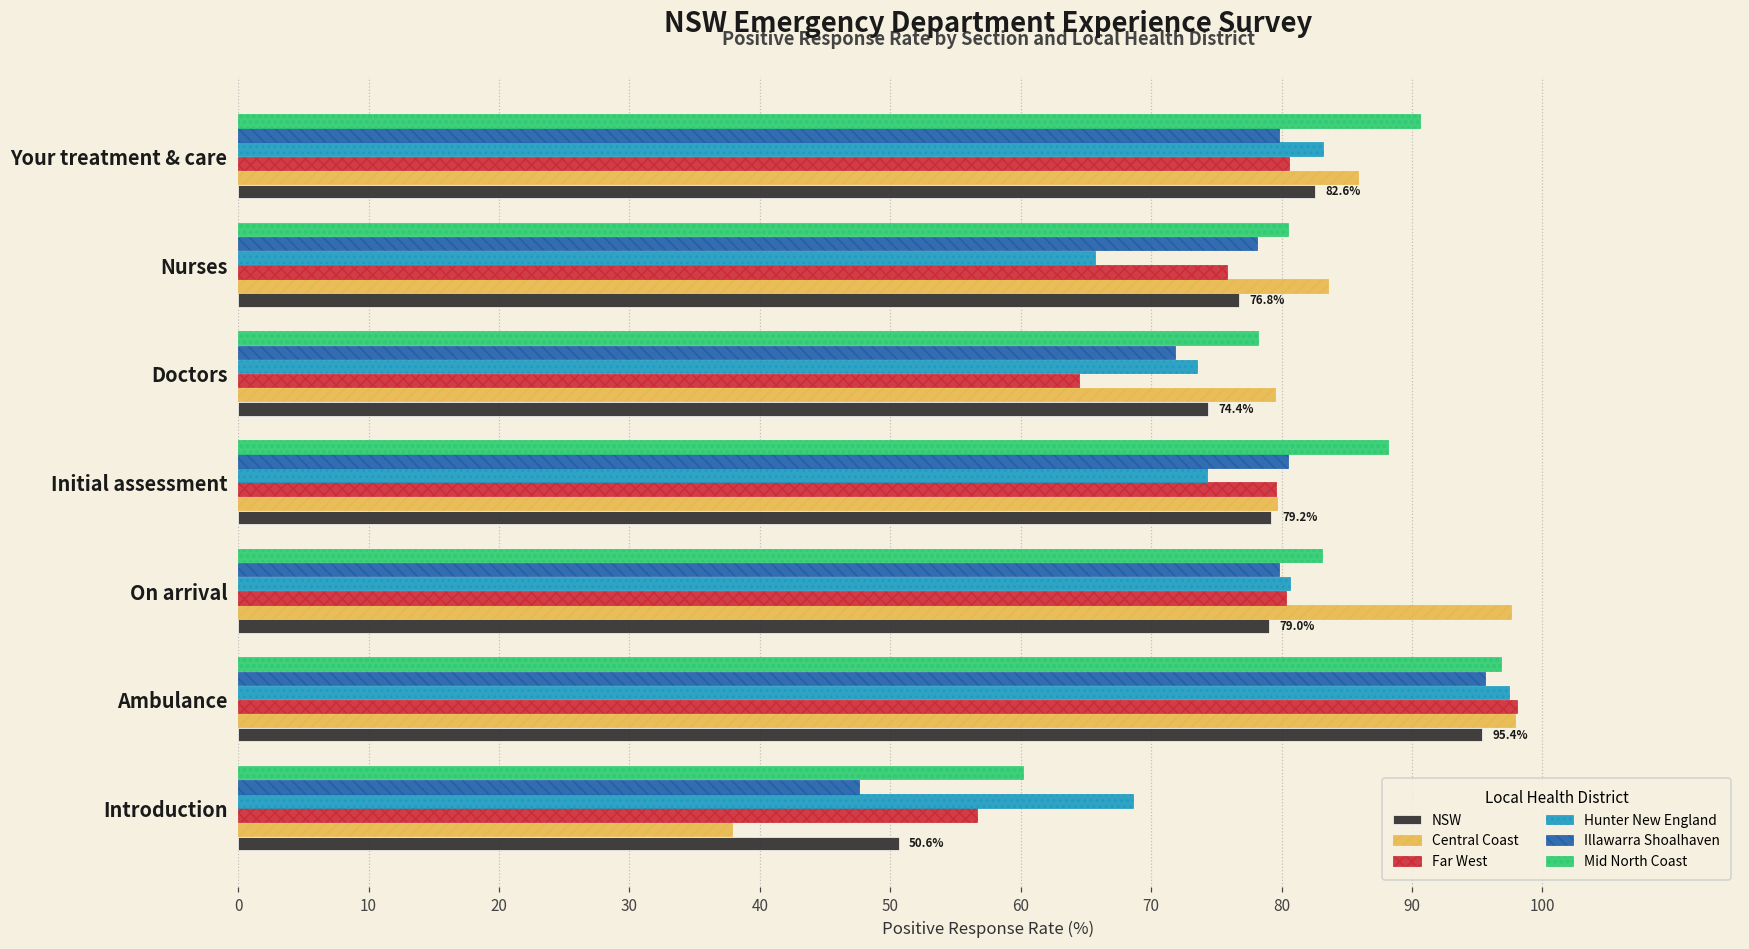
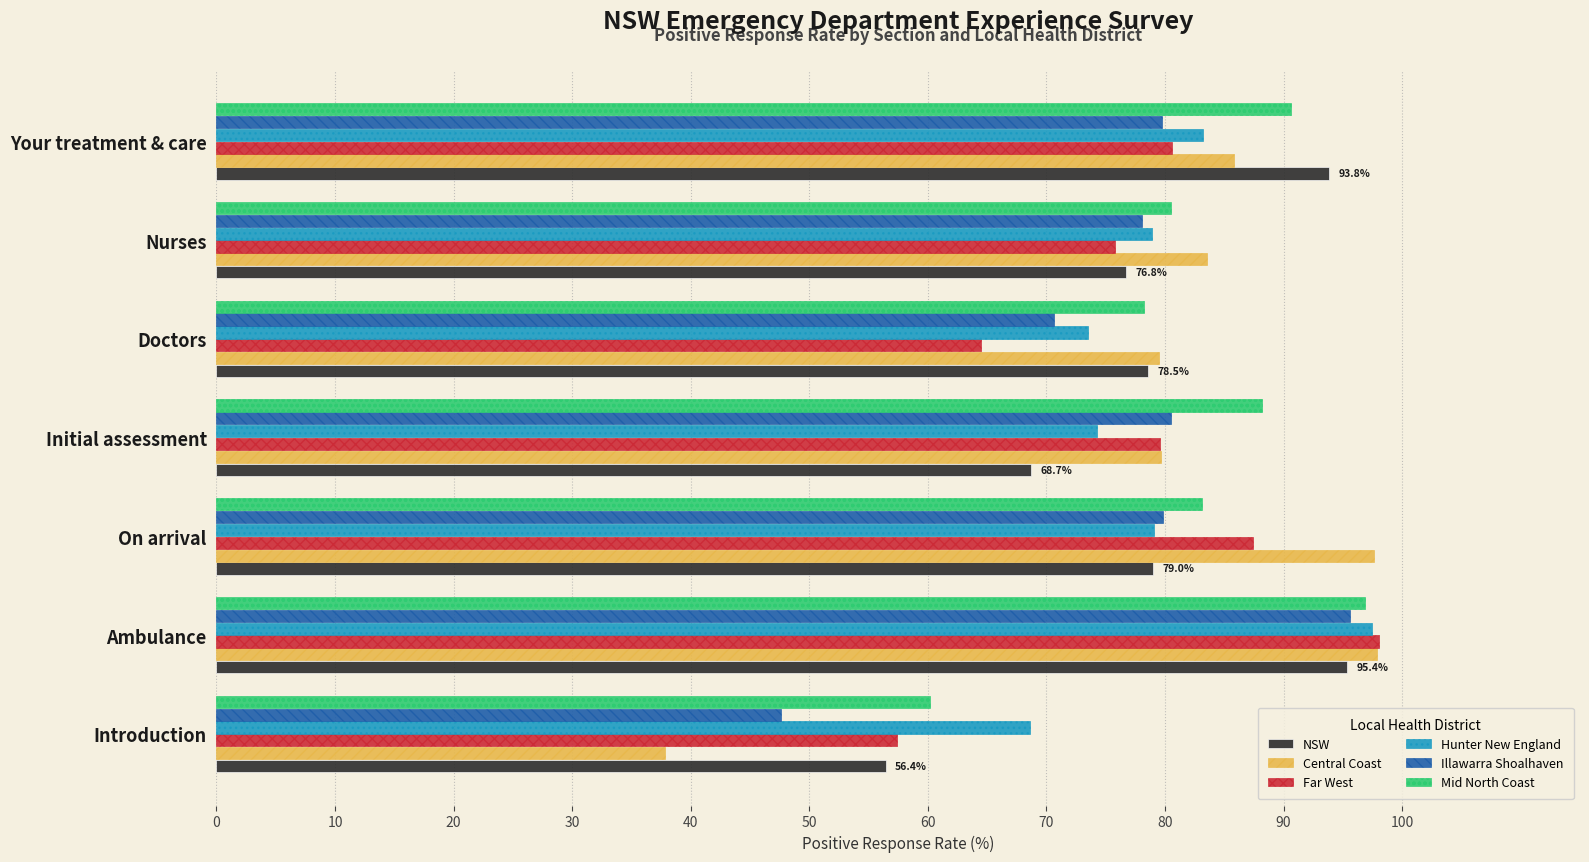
NSW, Your treatment & care: 82.6% -> 93.8%
Hunter New England, Nurses: 65.7 -> 78.9
Illawarra Shoalhaven, Doctors: 71.9 -> 70.7
NSW, Doctors: 74.4% -> 78.5%
NSW, Initial assessment: 79.2% -> 68.7%
Hunter New England, On arrival: 80.7 -> 79.1
Far West, On arrival: 80.4 -> 87.5
Far West, Introduction: 56.6 -> 57.4
NSW, Introduction: 50.6% -> 56.4%
